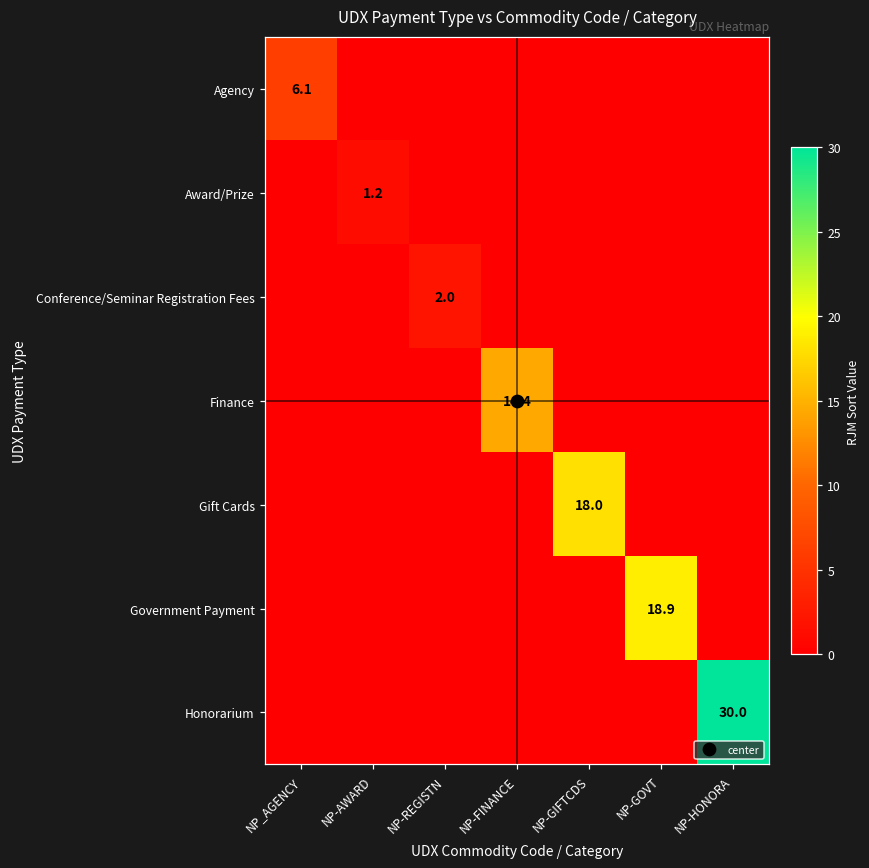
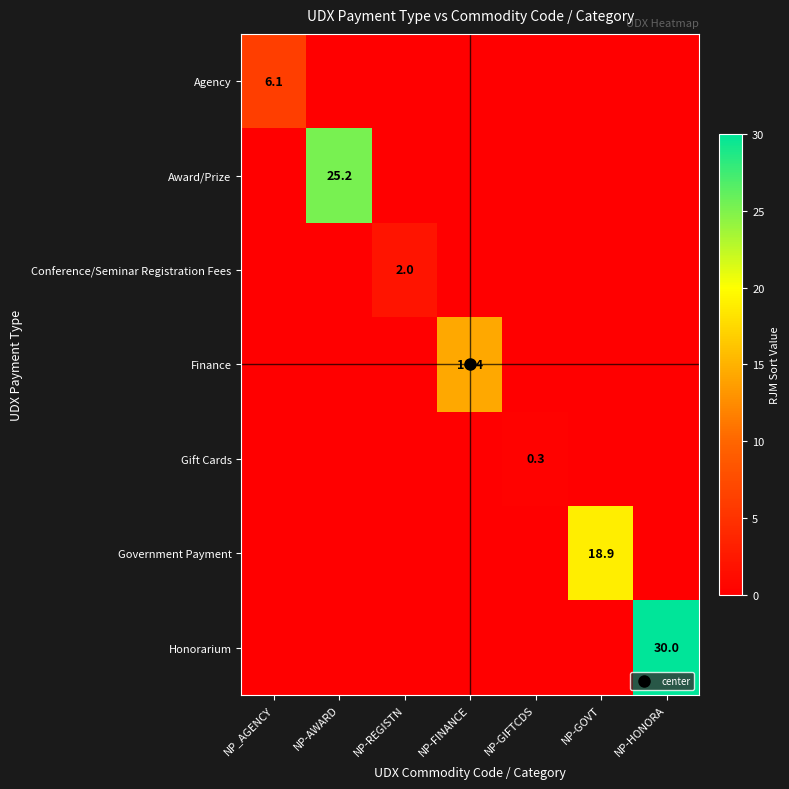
Award/Prize, NP-AWARD: 1.2 -> 25.2
Gift Cards, NP-GIFTCDS: 18.0 -> 0.3
